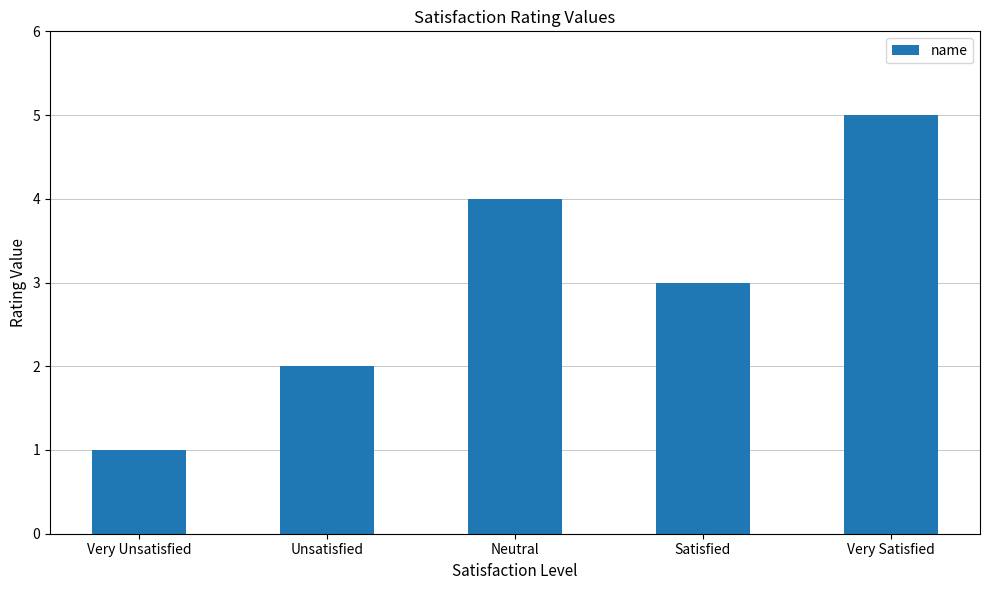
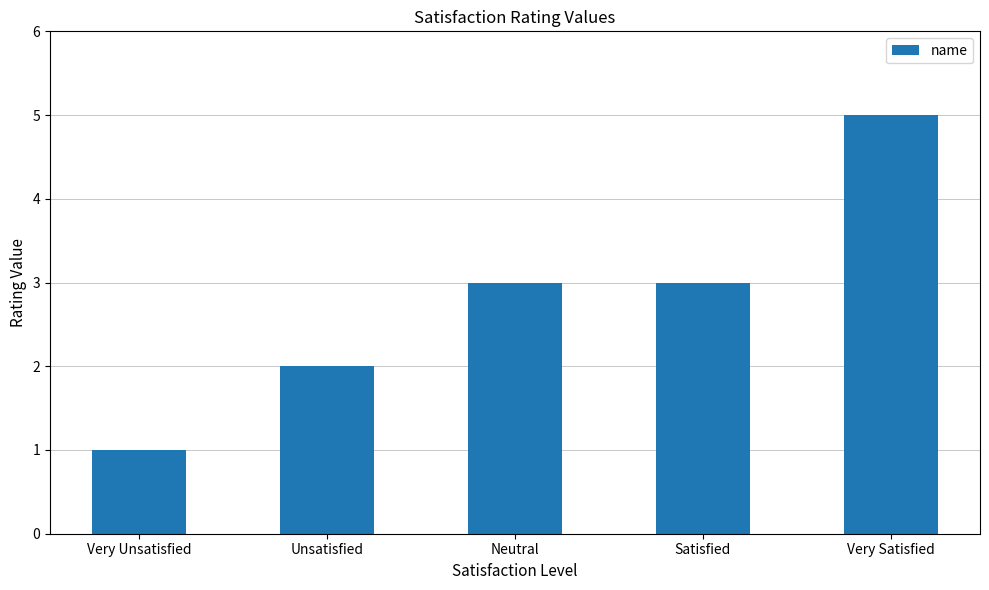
Neutral: 4 -> 3
